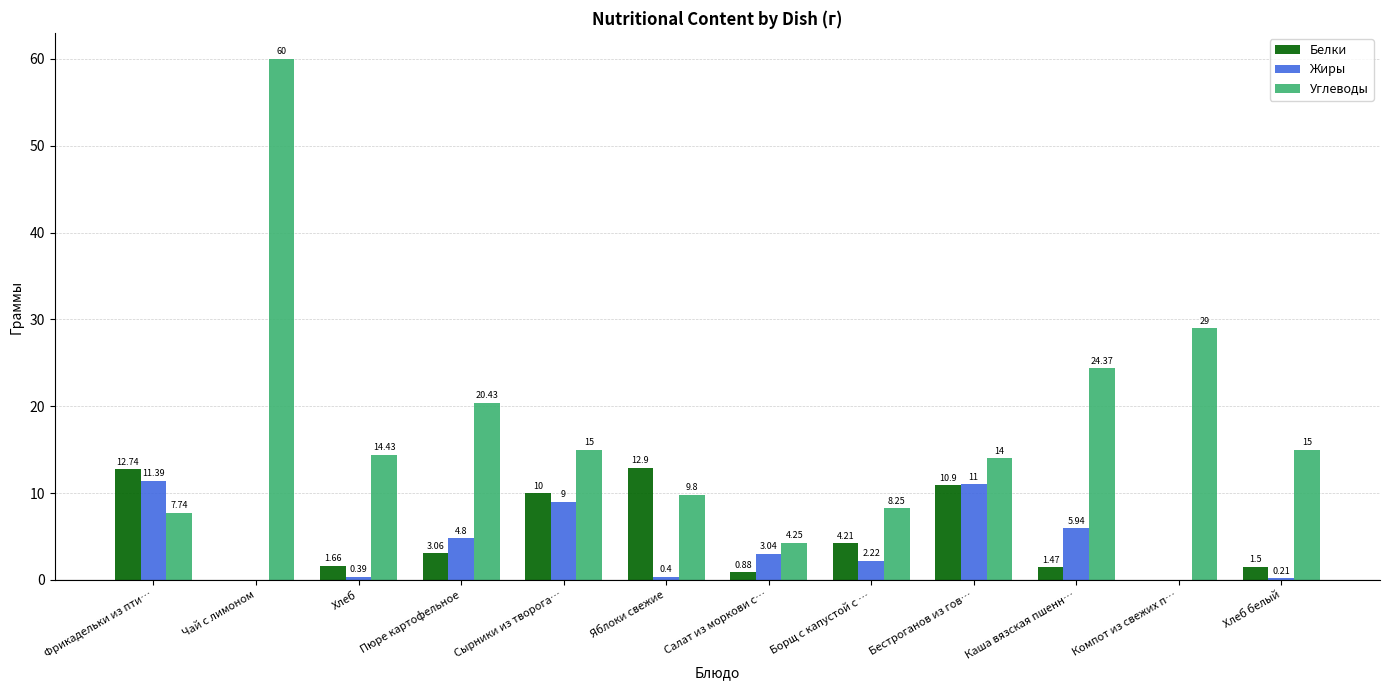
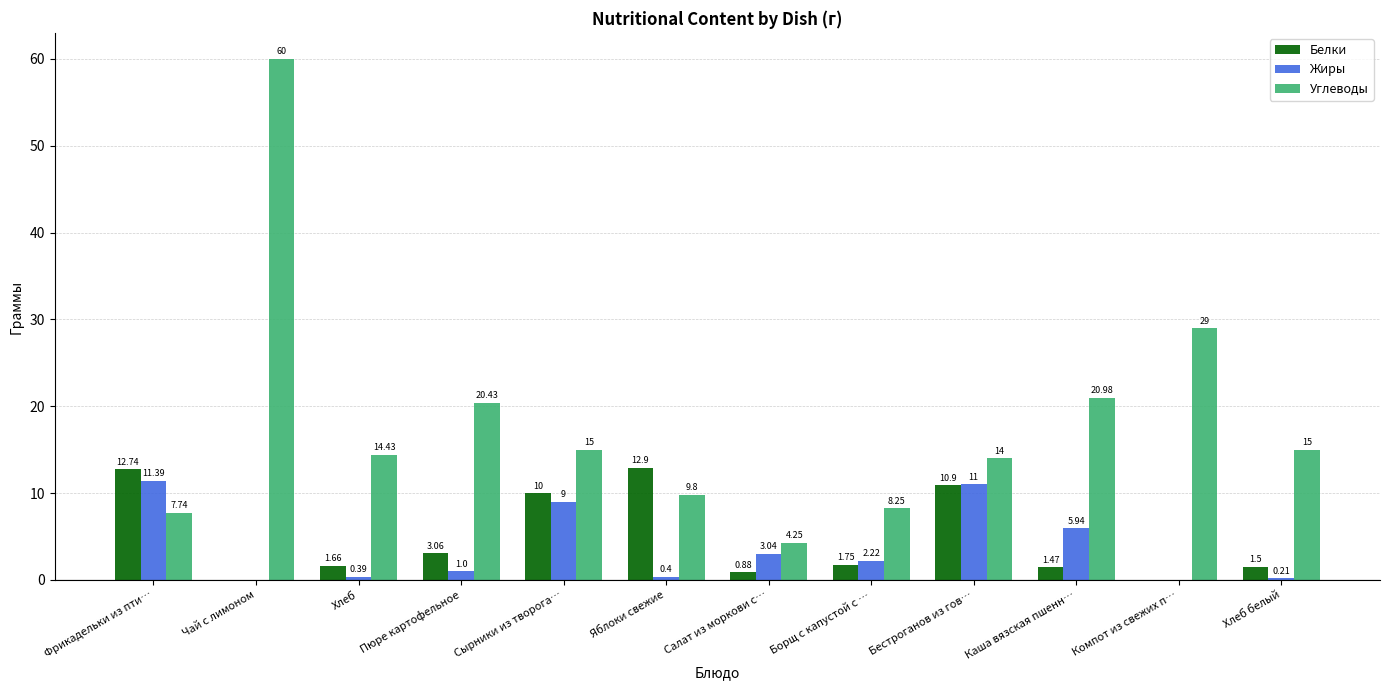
Жиры, Пюре картофельное: 4.8 -> 1.0
Белки, Борщ с капустой с …: 4.21 -> 1.75
Углеводы, Каша вязская пшенн…: 24.37 -> 20.98
